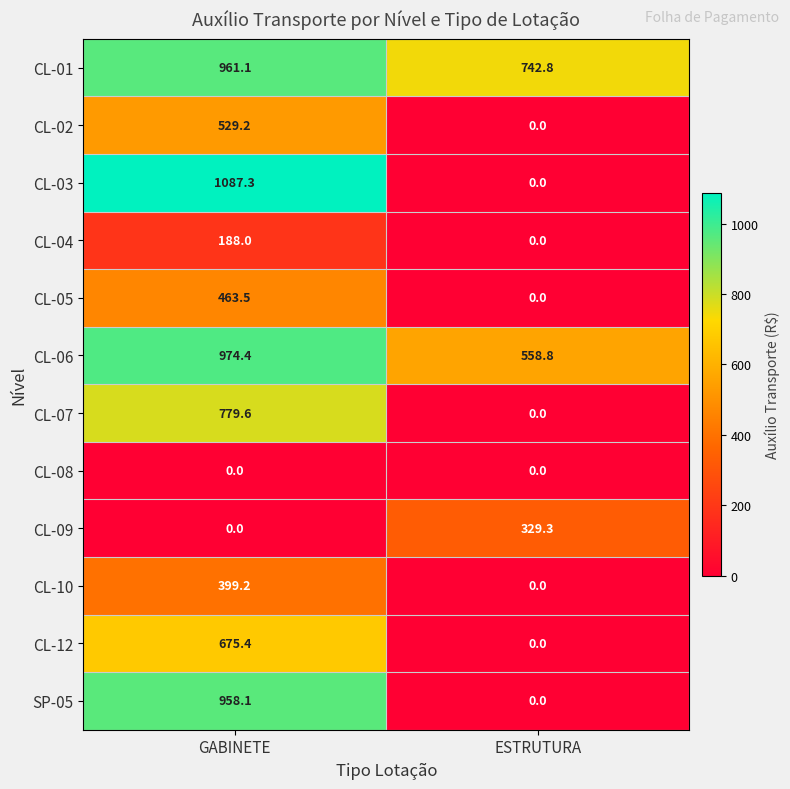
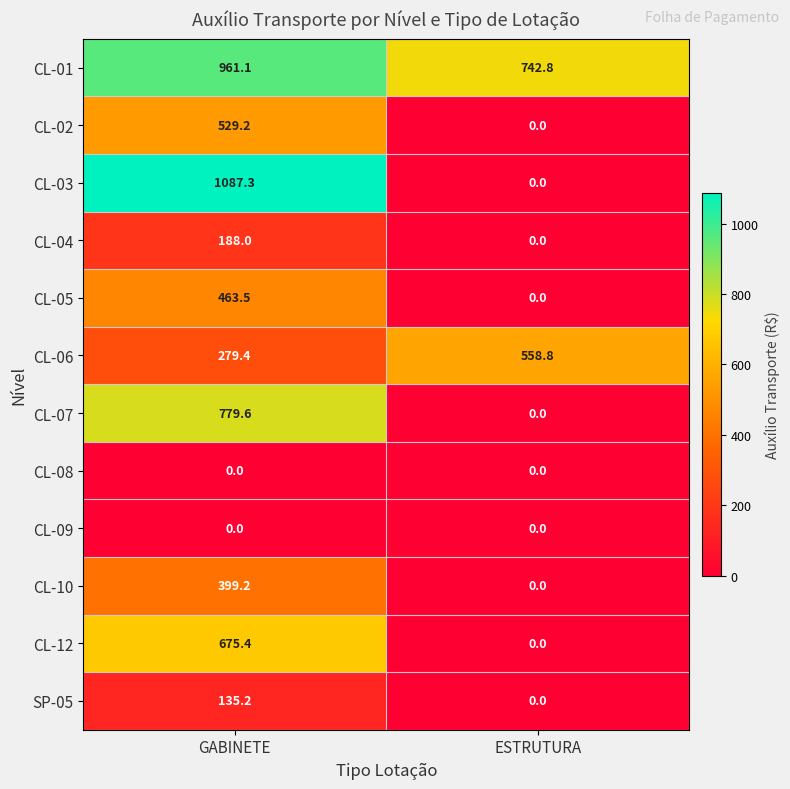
CL-06, GABINETE: 974.4 -> 279.4
CL-09, ESTRUTURA: 329.3 -> 0.0
SP-05, GABINETE: 958.1 -> 135.2
